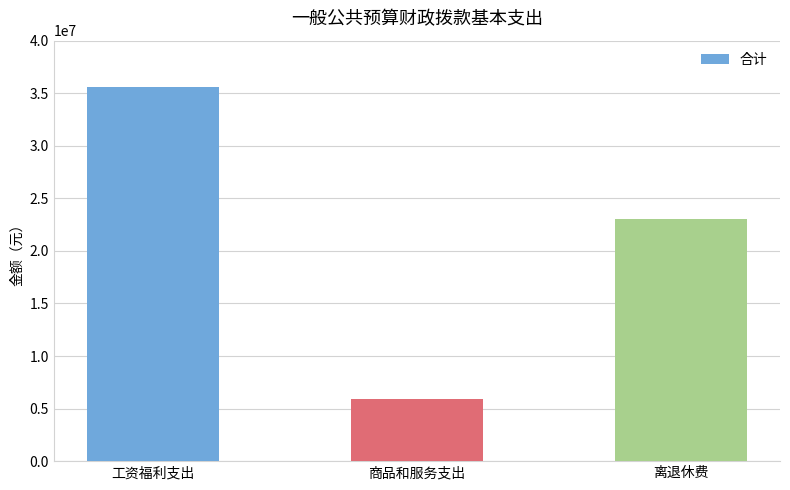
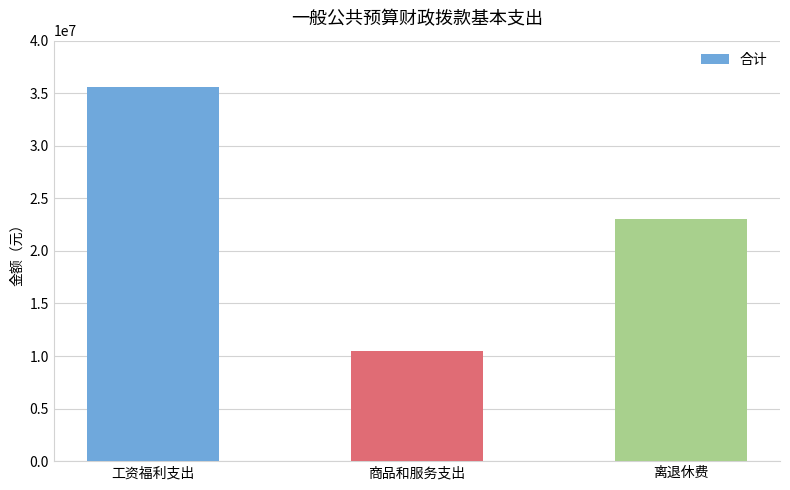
商品和服务支出: 5900000 -> 10400000
